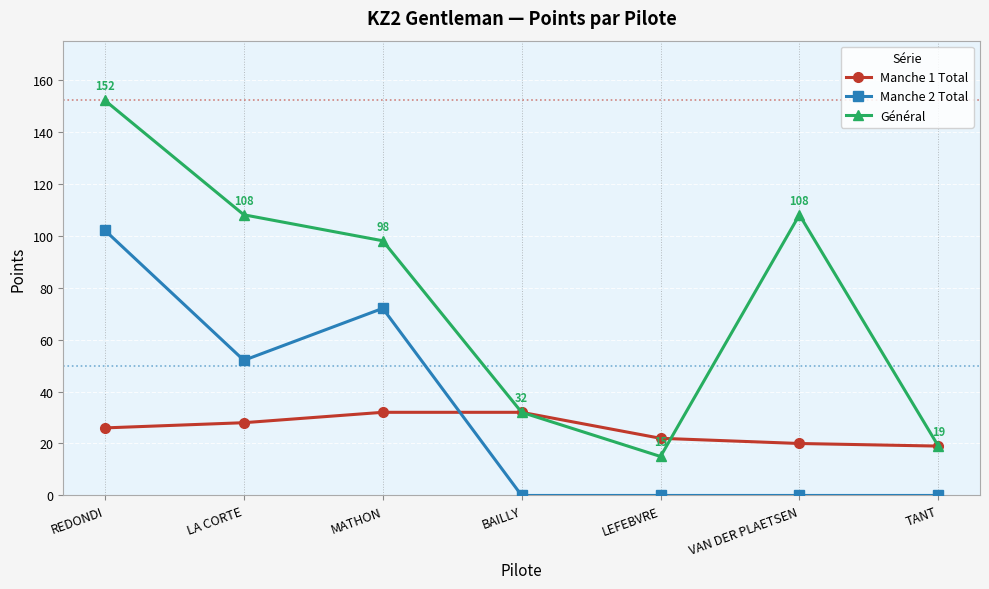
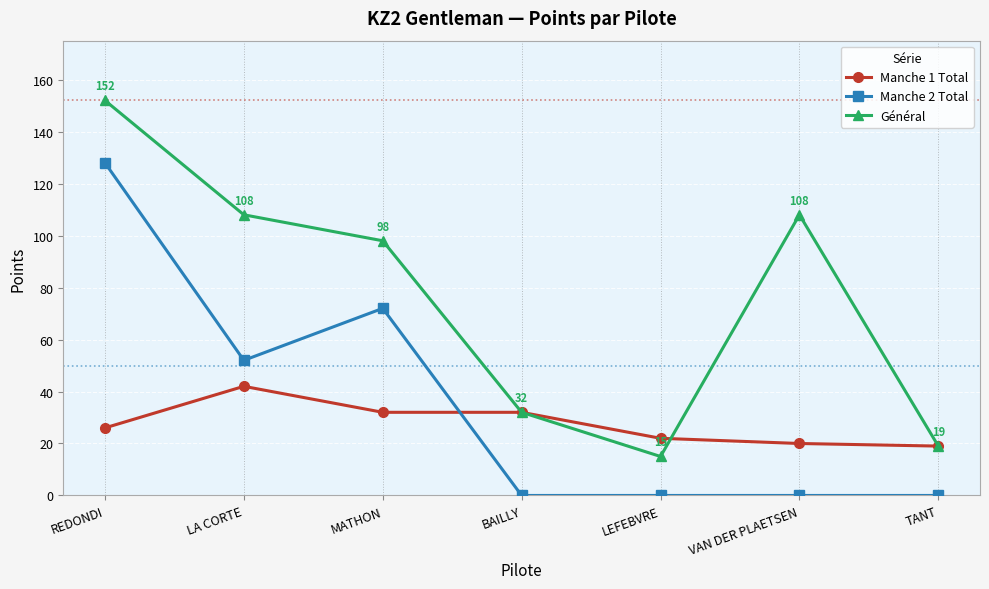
Manche 2 Total, REDONDI: 102 -> 128
Manche 1 Total, LA CORTE: 28 -> 42
